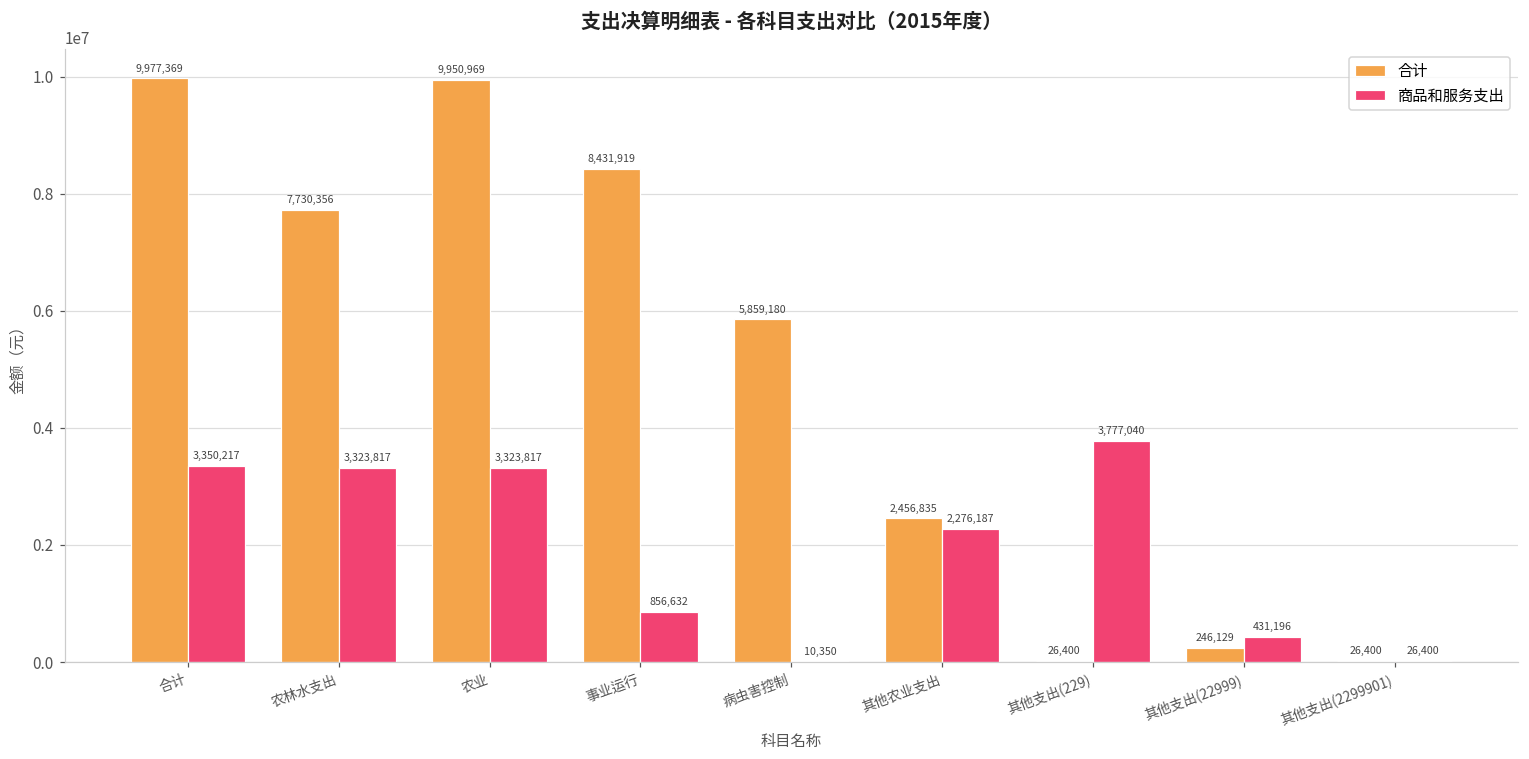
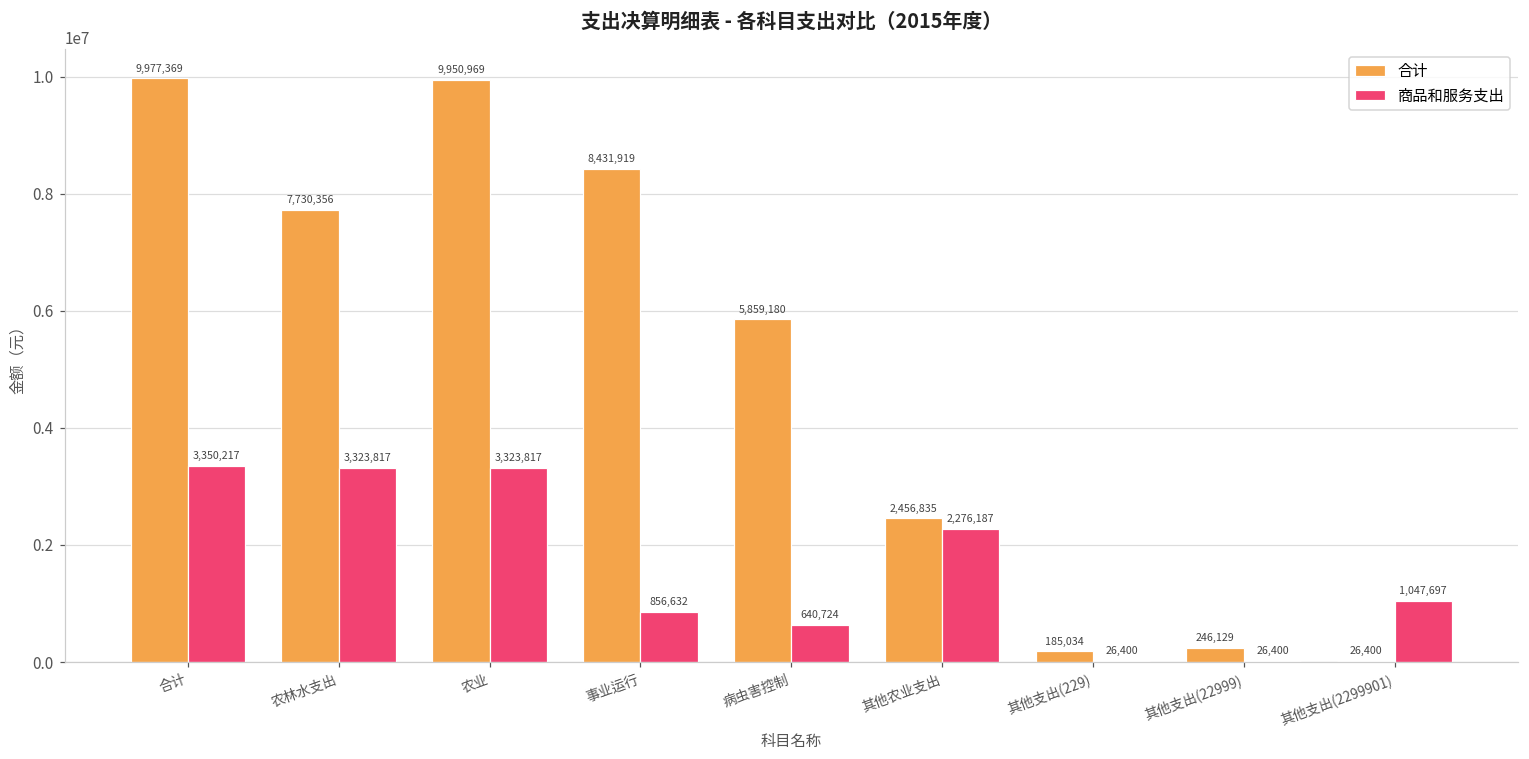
商品和服务支出, 病虫害控制: 10,350 -> 640,724
合计, 其他支出(229): 26,400 -> 185,034
商品和服务支出, 其他支出(229): 3,777,040 -> 26,400
商品和服务支出, 其他支出(22999): 431,196 -> 26,400
商品和服务支出, 其他支出(2299901): 26,400 -> 1,047,697
